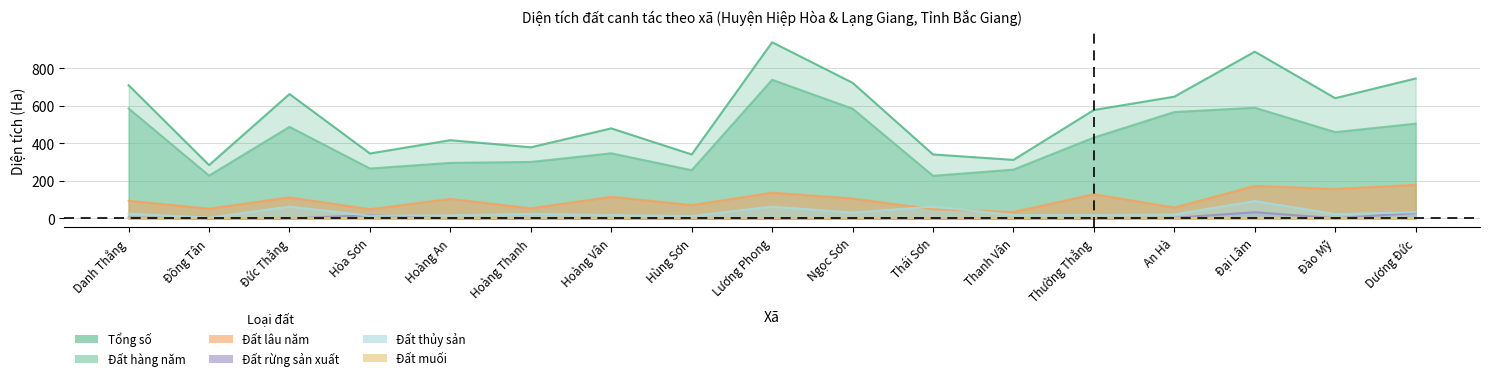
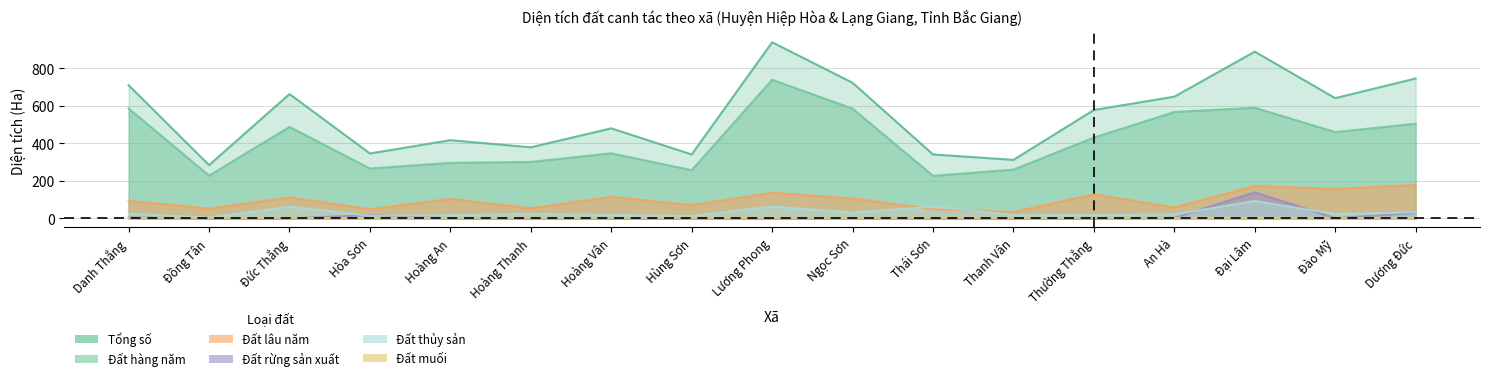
Đất rừng sản xuất, Đại Lâm: 30 -> 140
